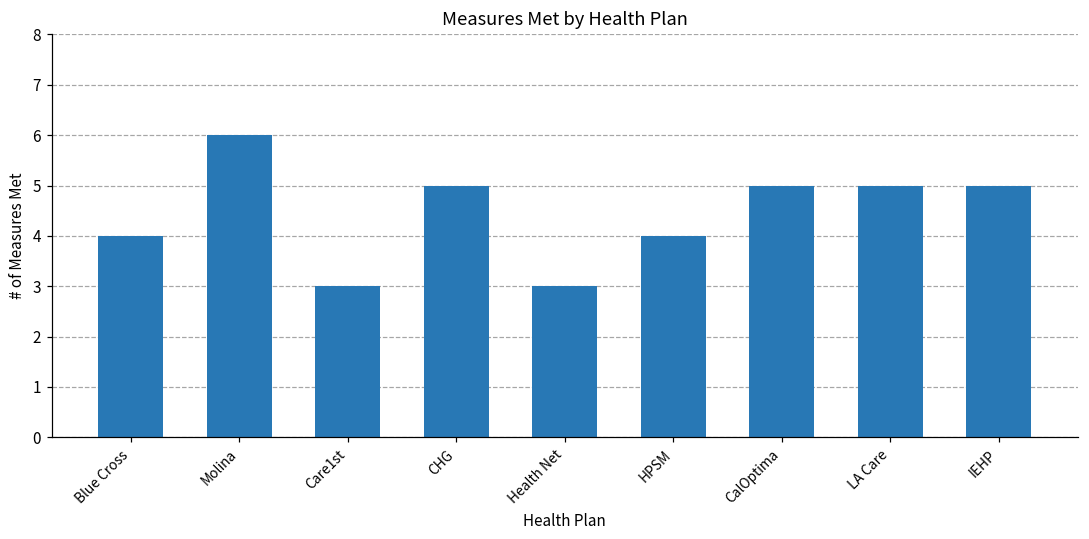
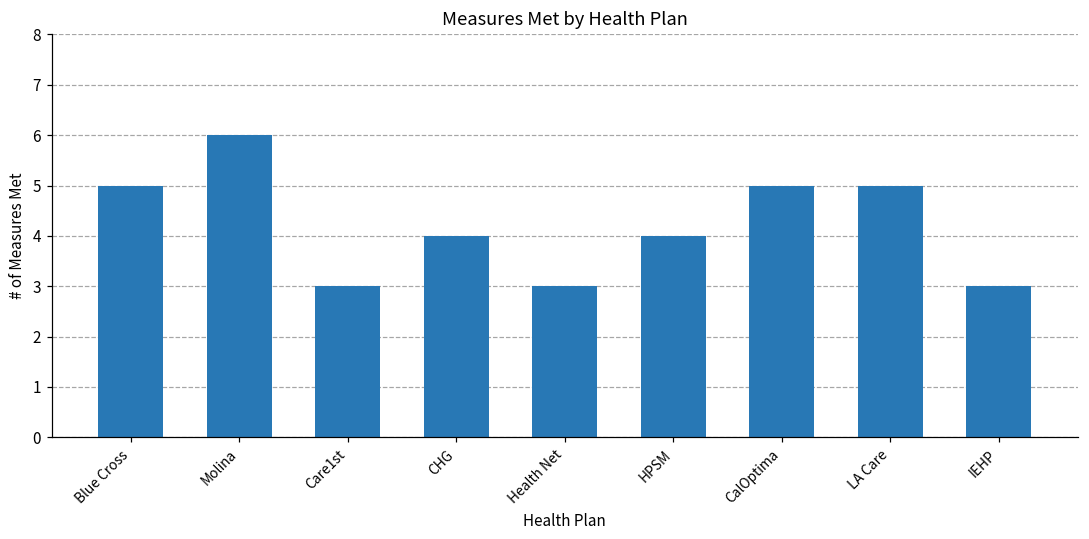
Blue Cross: 4 -> 5
CHG: 5 -> 4
IEHP: 5 -> 3
